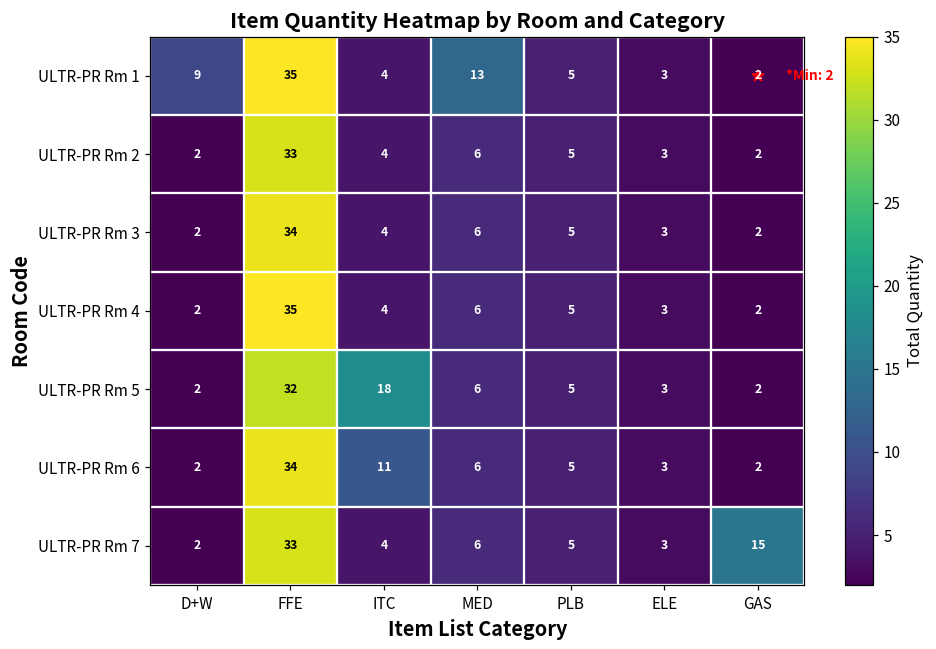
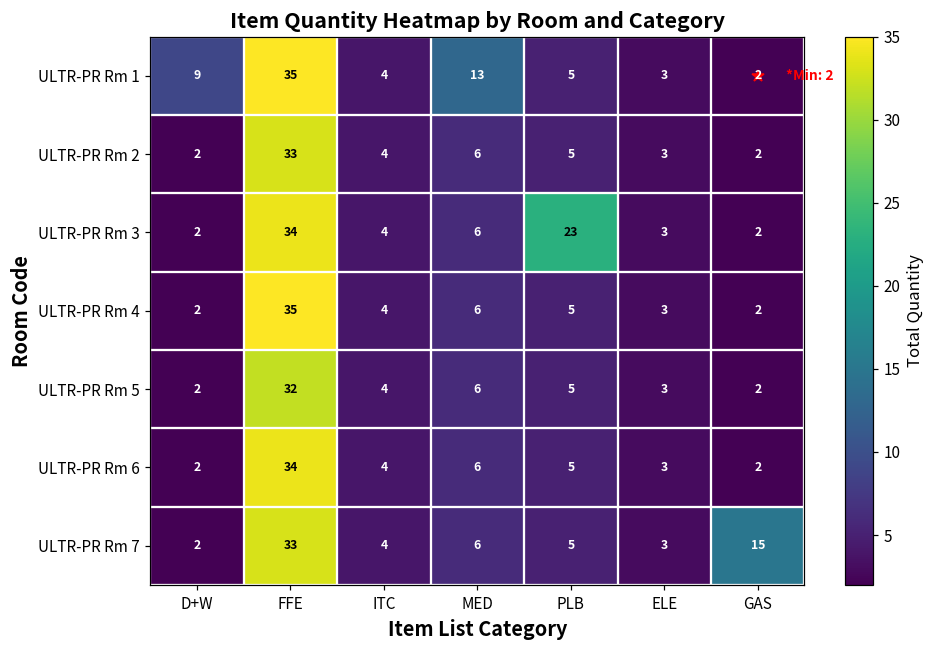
ULTR-PR Rm 3, PLB: 5 -> 23
ULTR-PR Rm 5, ITC: 18 -> 4
ULTR-PR Rm 6, ITC: 11 -> 4
